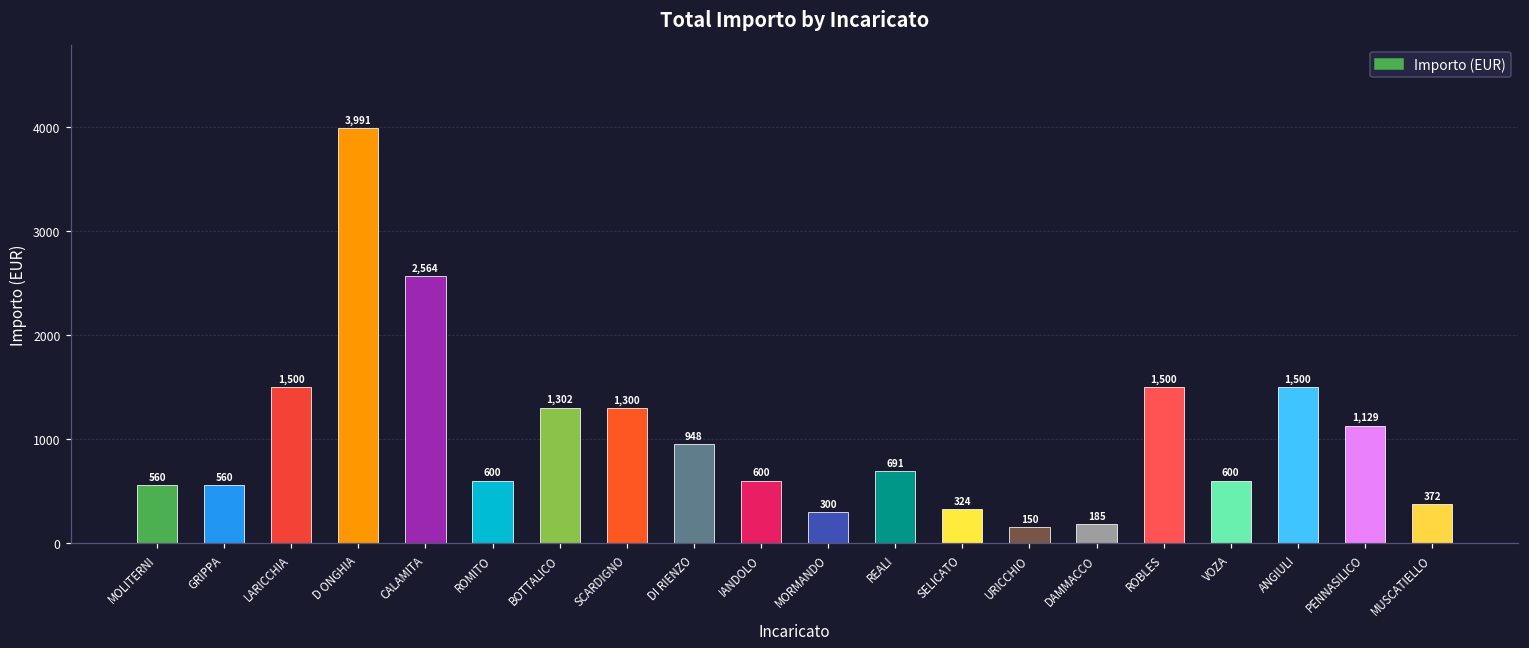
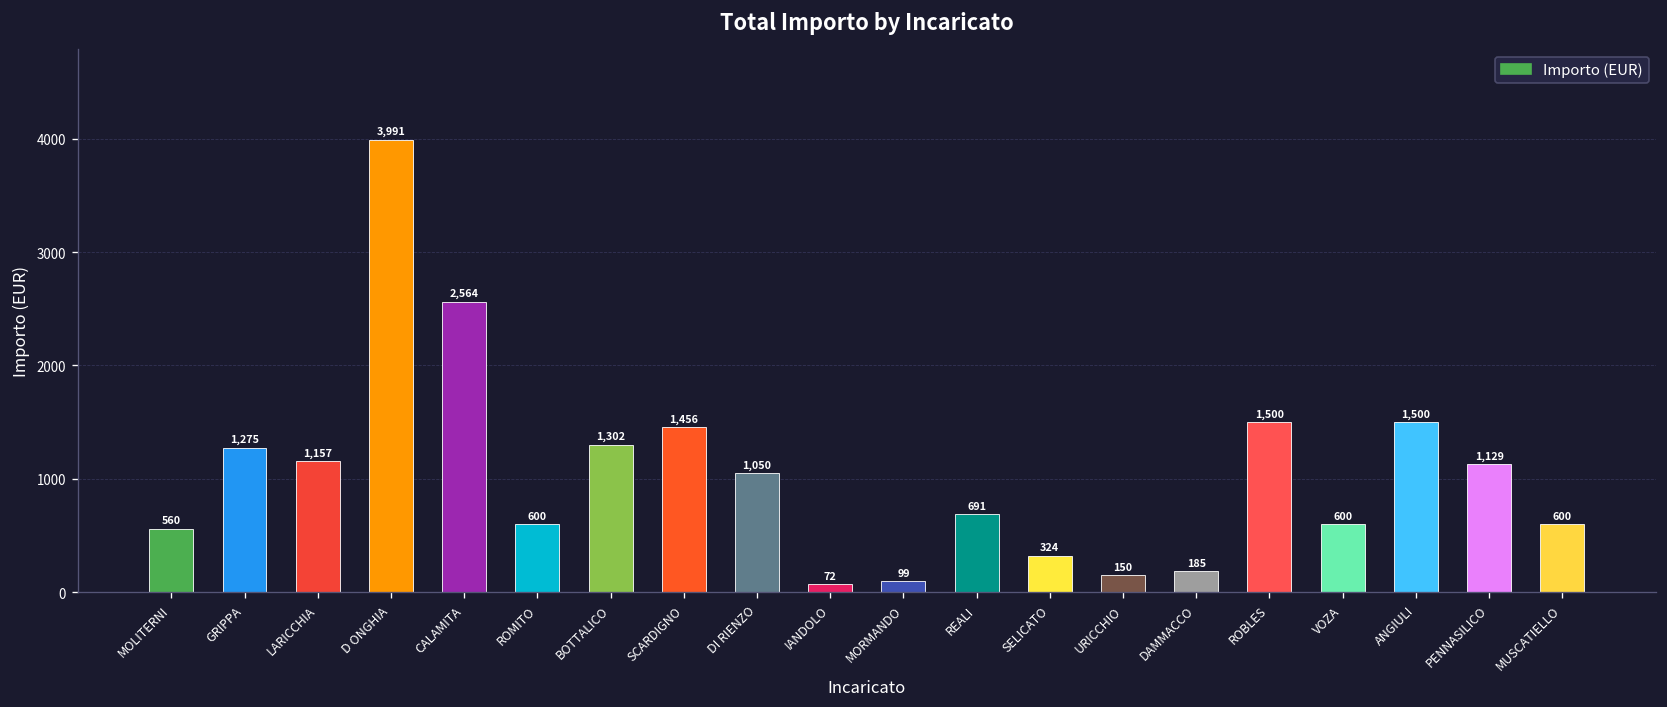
GRIPPA: 560 -> 1,275
LARICCHIA: 1,500 -> 1,157
SCARDIGNO: 1,300 -> 1,456
DI RIENZO: 948 -> 1,050
IANDOLO: 600 -> 72
MORMANDO: 300 -> 99
MUSCATIELLO: 372 -> 600
